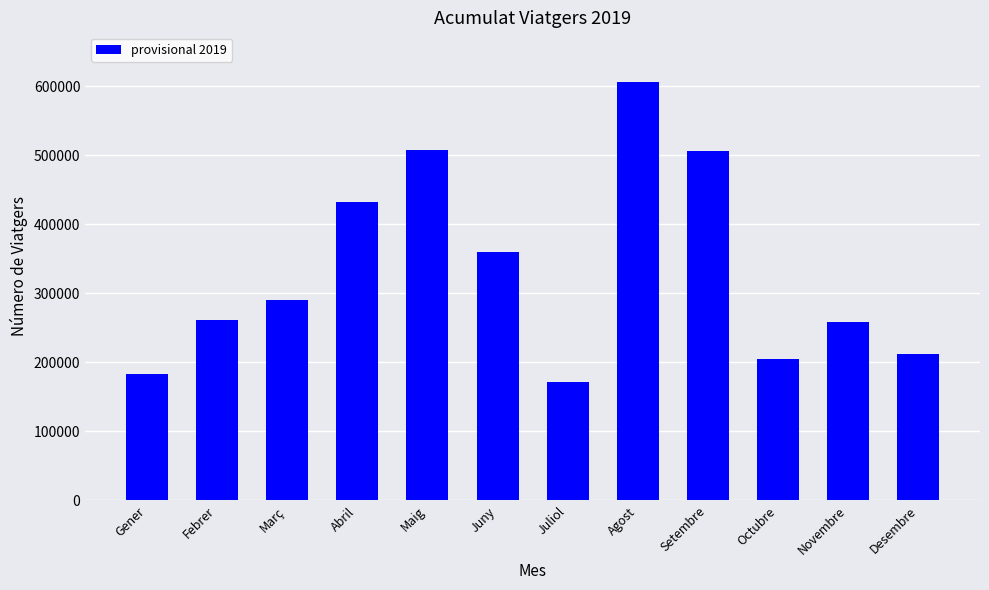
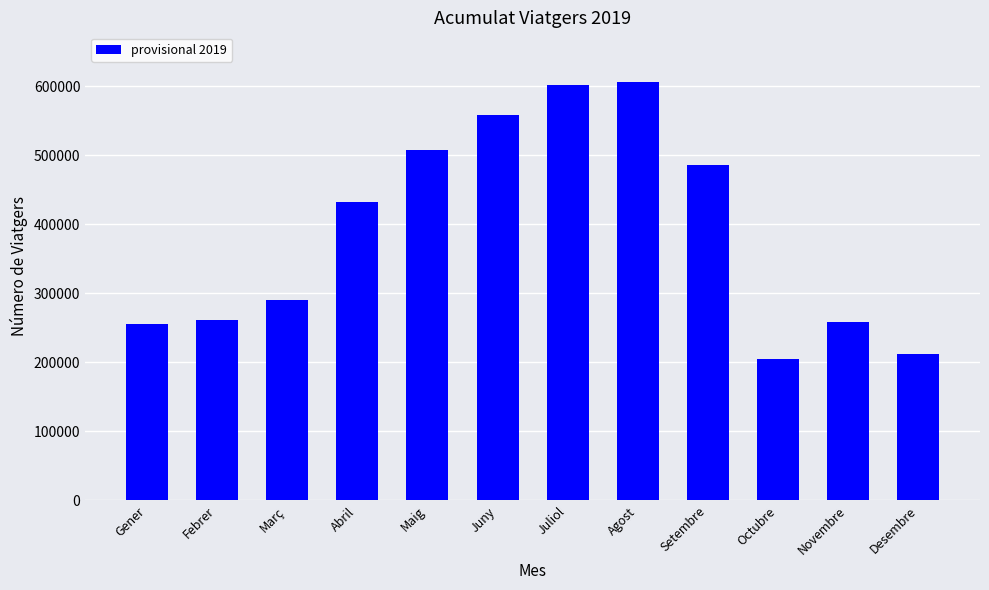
Gener: 180000 -> 260000
Juny: 360000 -> 560000
Juliol: 170000 -> 600000
Setembre: 510000 -> 490000
